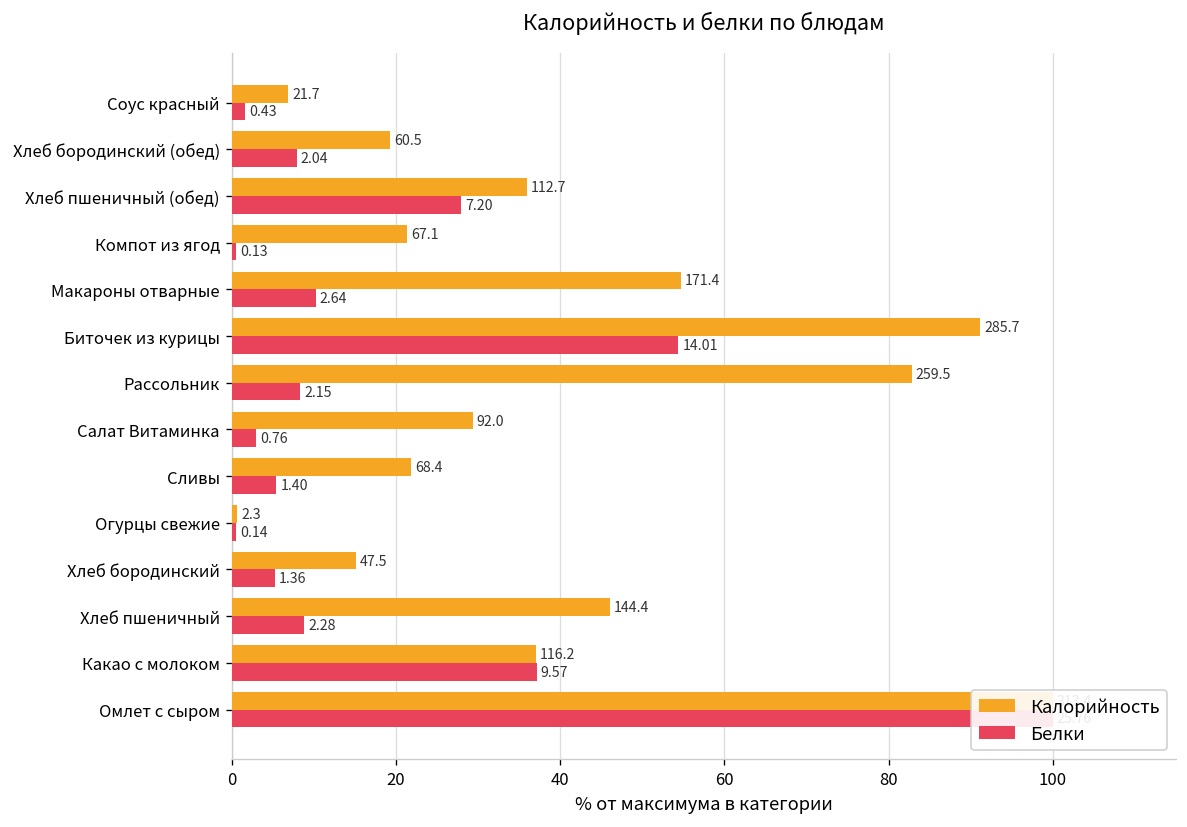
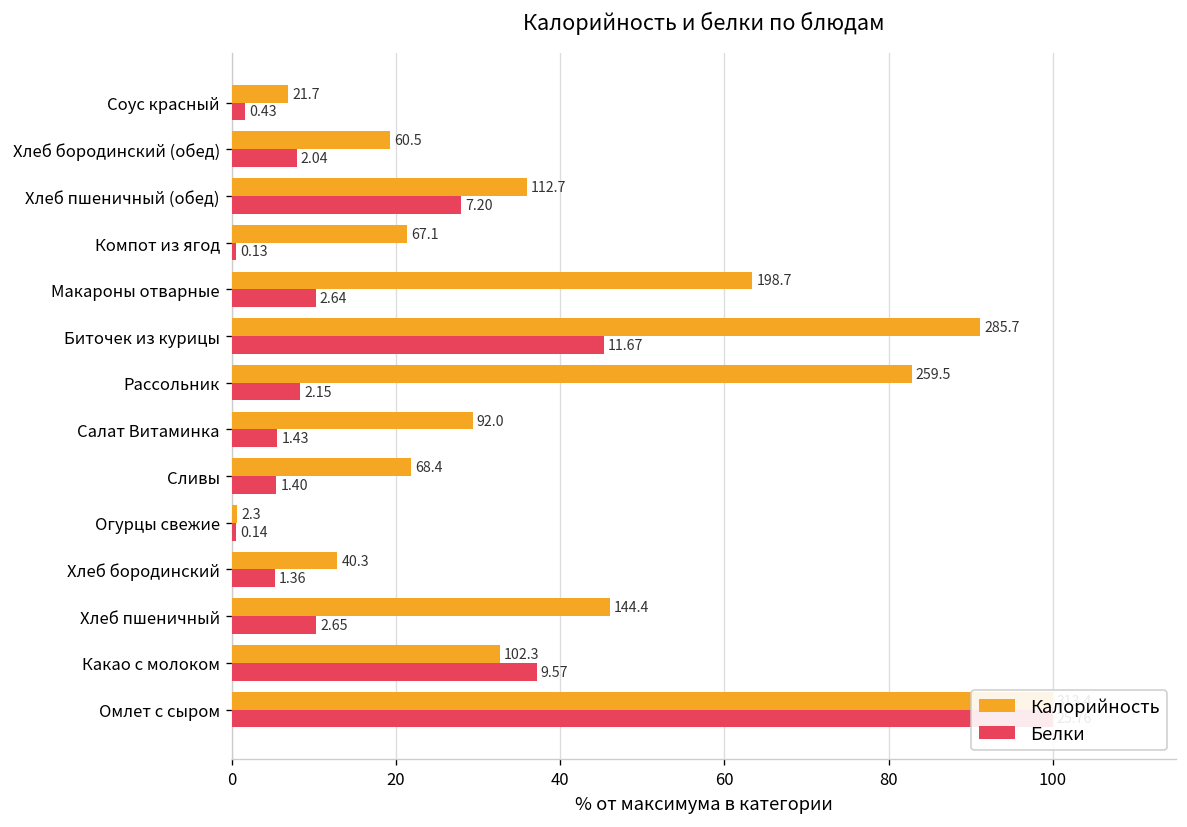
Калорийность, Макароны отварные: 171.4 -> 198.7
Белки, Биточек из курицы: 14.01 -> 11.67
Белки, Салат Витаминка: 0.76 -> 1.43
Калорийность, Хлеб бородинский: 47.5 -> 40.3
Белки, Хлеб пшеничный: 2.28 -> 2.65
Калорийность, Какао с молоком: 116.2 -> 102.3
